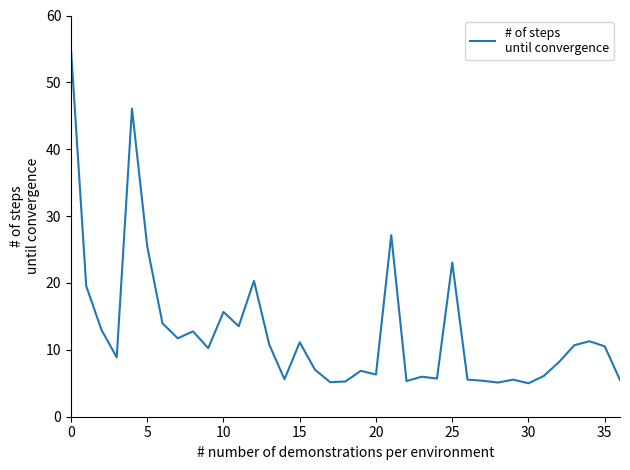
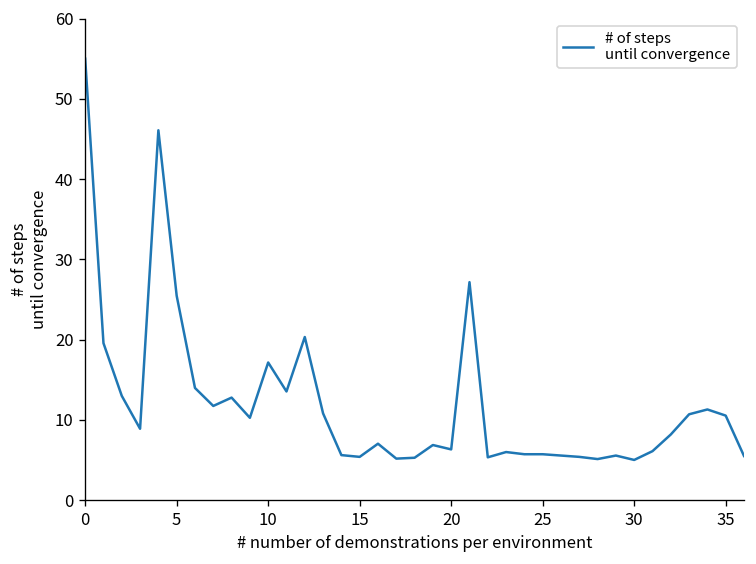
10: 16 -> 17
15: 11 -> 5
25: 23 -> 6
